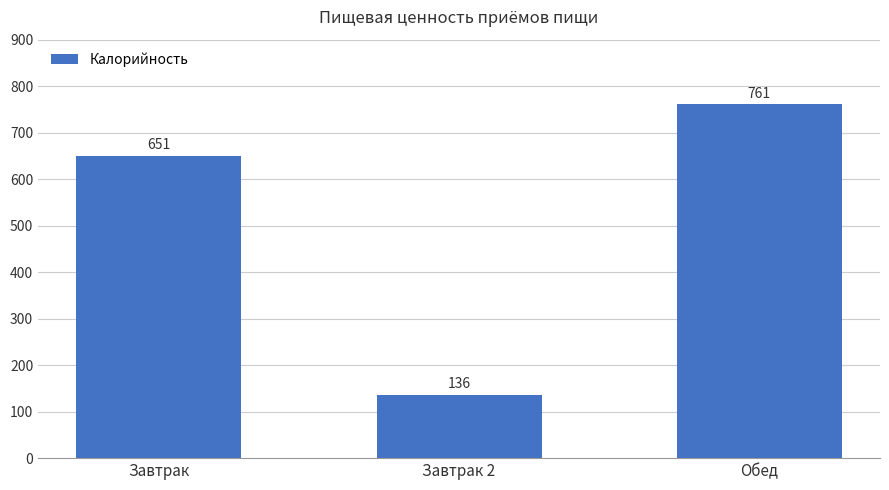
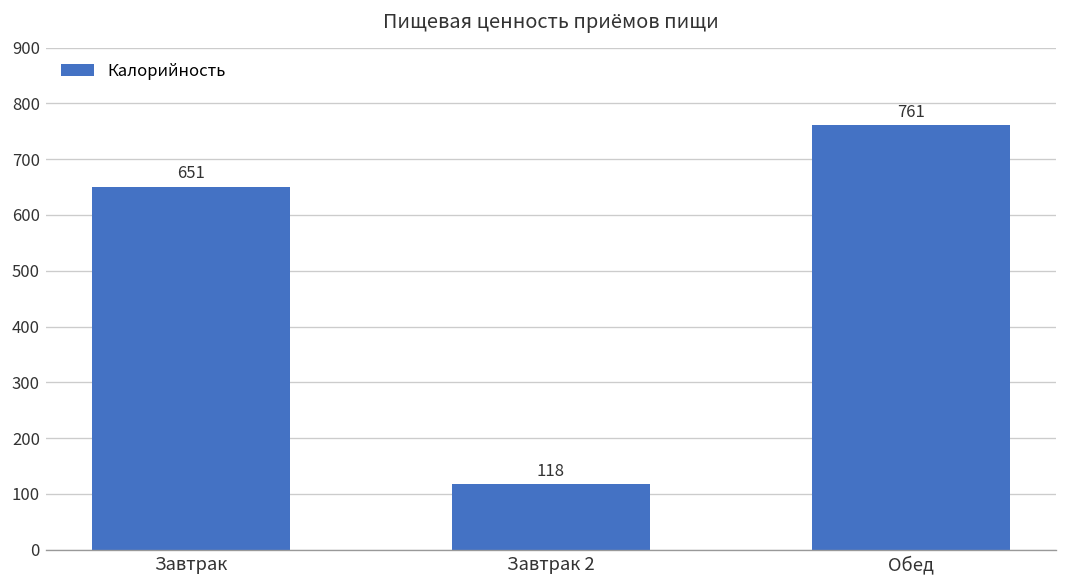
Завтрак 2: 136 -> 118
